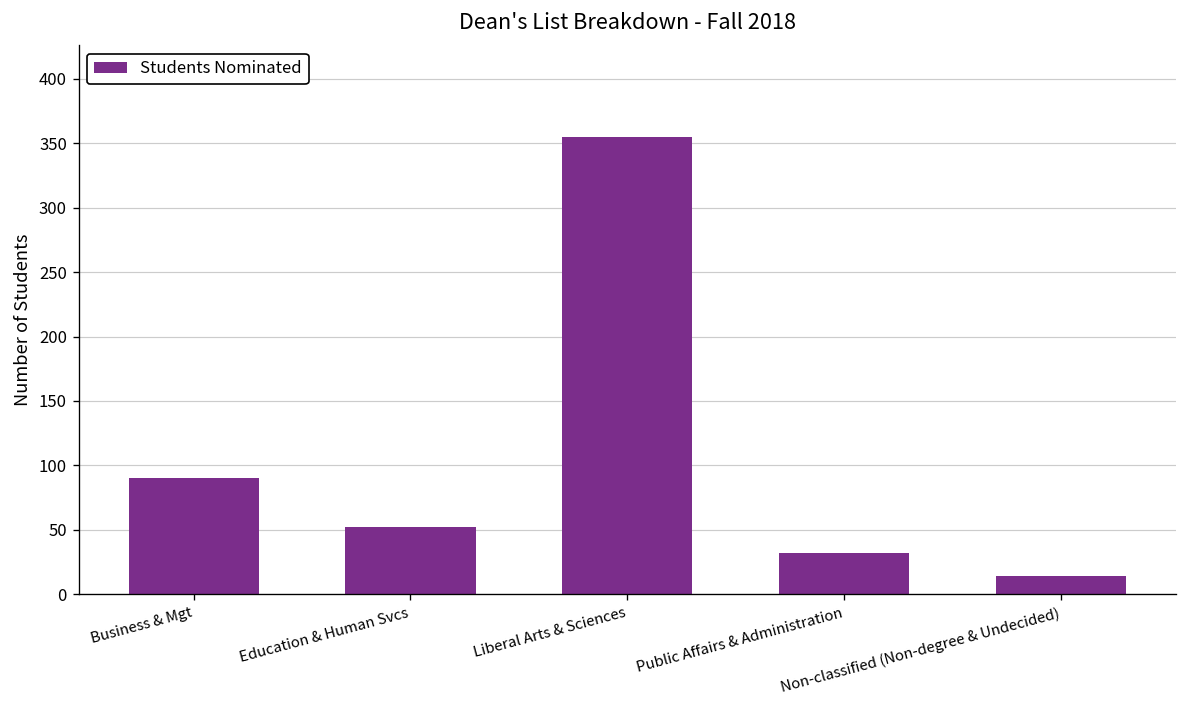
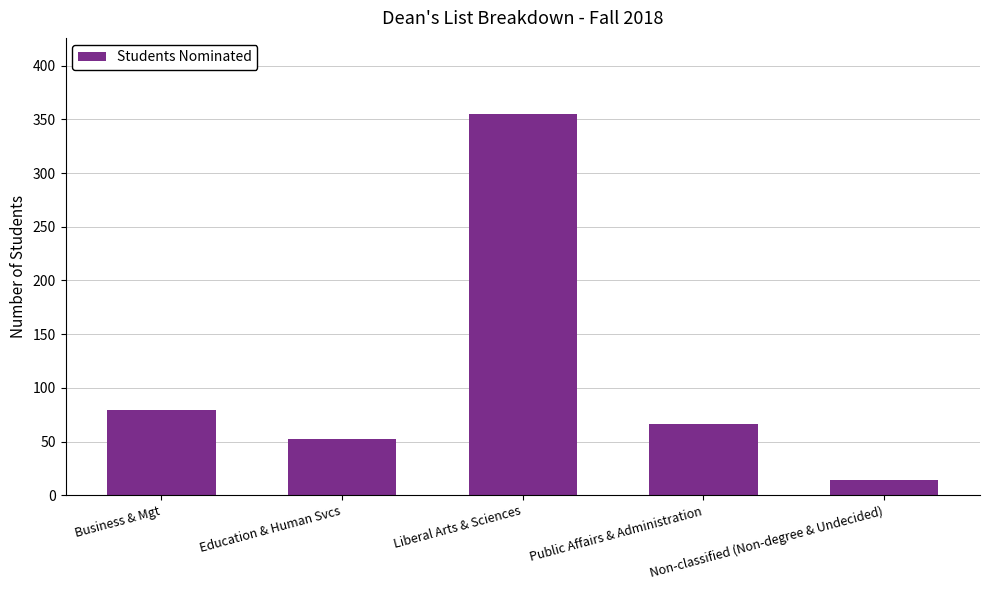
Business & Mgt: 90 -> 79
Public Affairs & Administration: 32 -> 66
